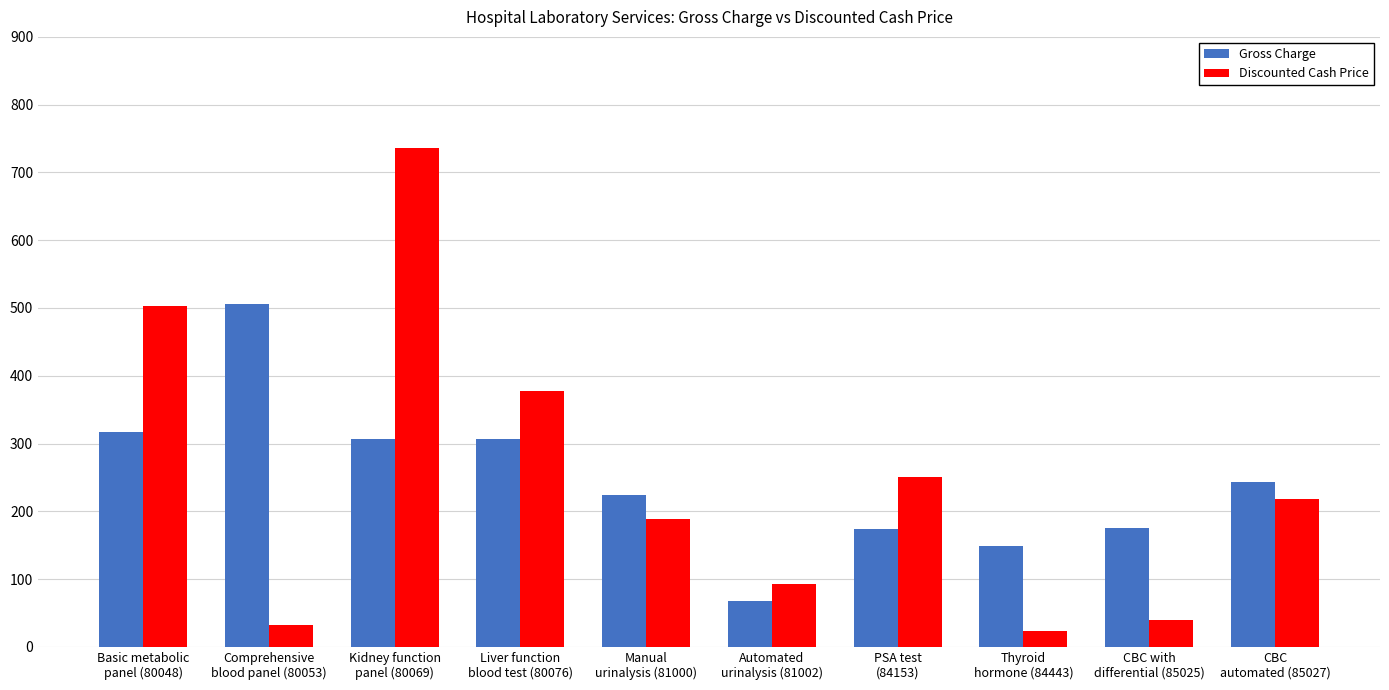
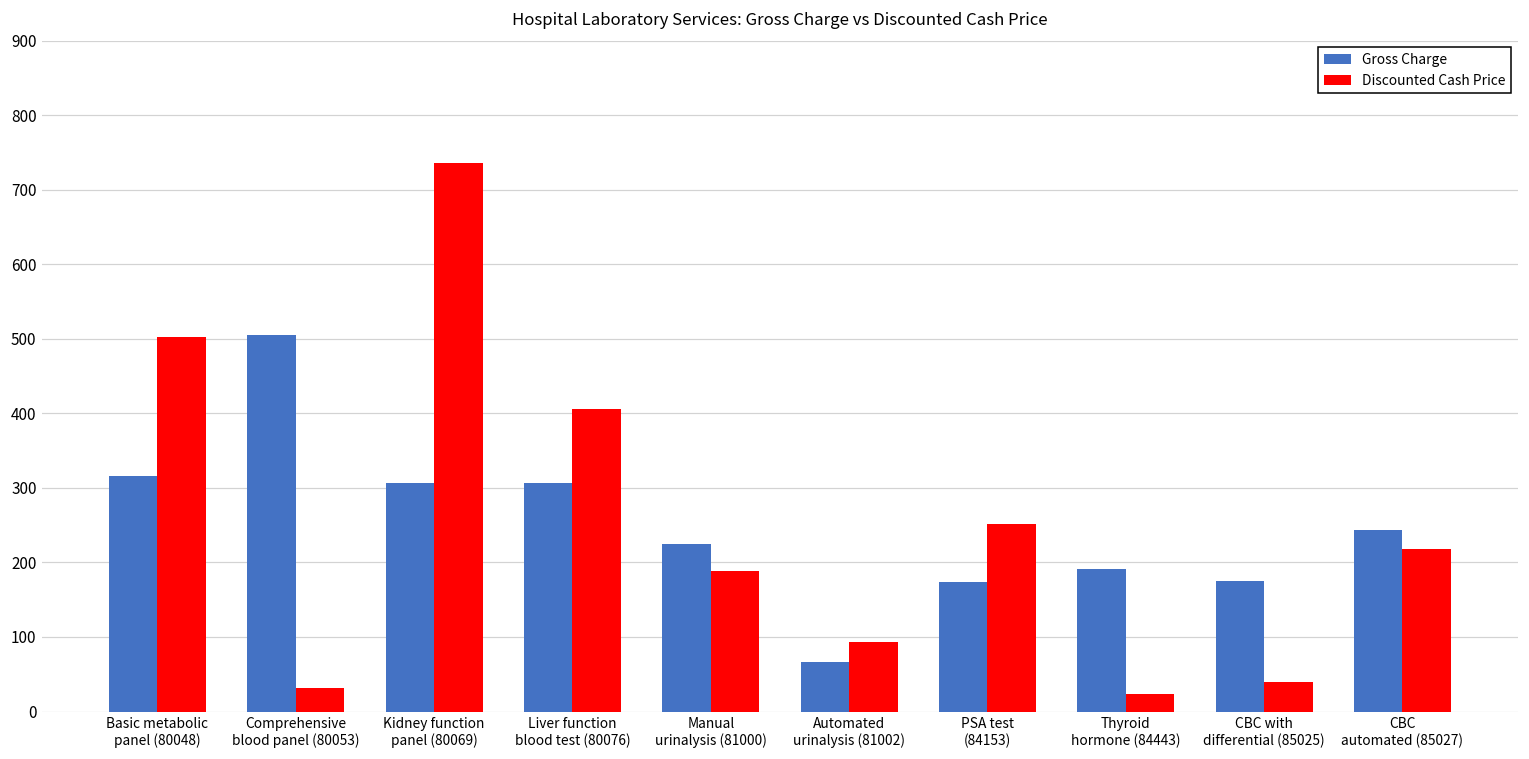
Discounted Cash Price, Liver function blood test (80076): 380 -> 410
Gross Charge, Thyroid hormone (84443): 150 -> 190
